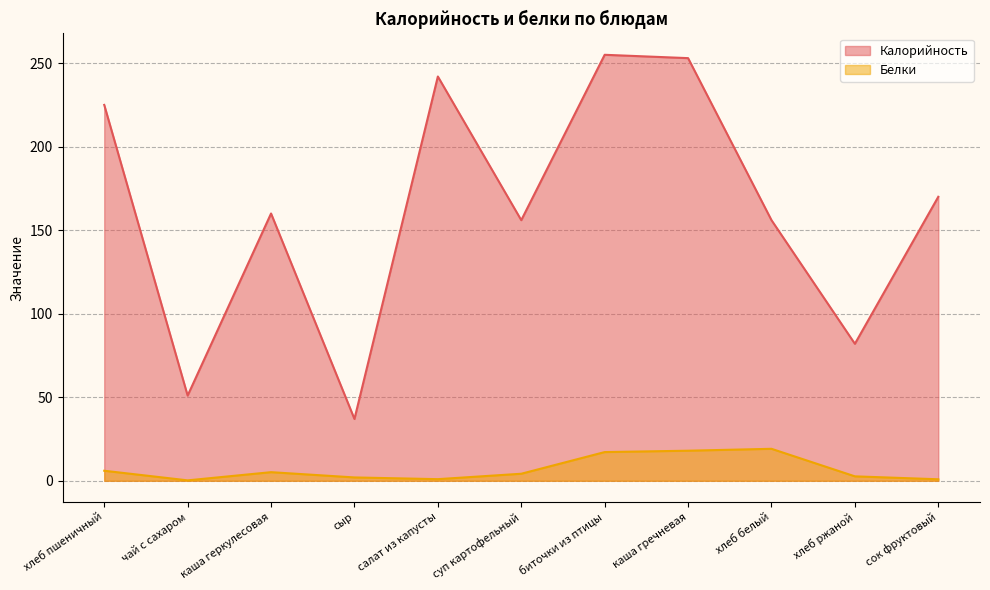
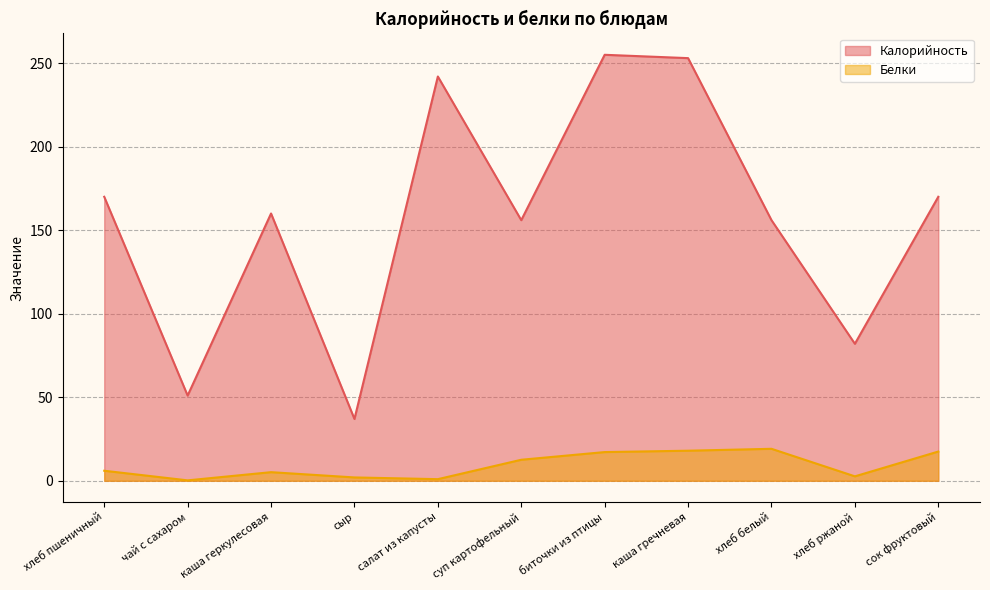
Калорийность, хлеб пшеничный: 225 -> 170
Белки, суп картофельный: 4 -> 13
Белки, сок фруктовый: 1 -> 18
